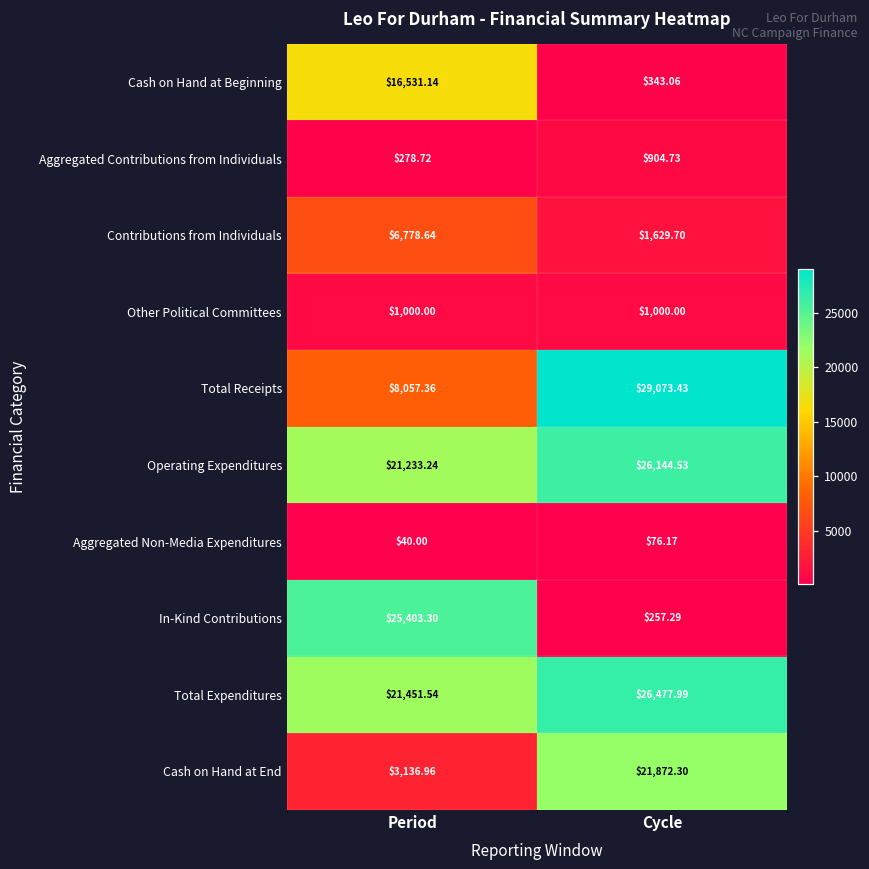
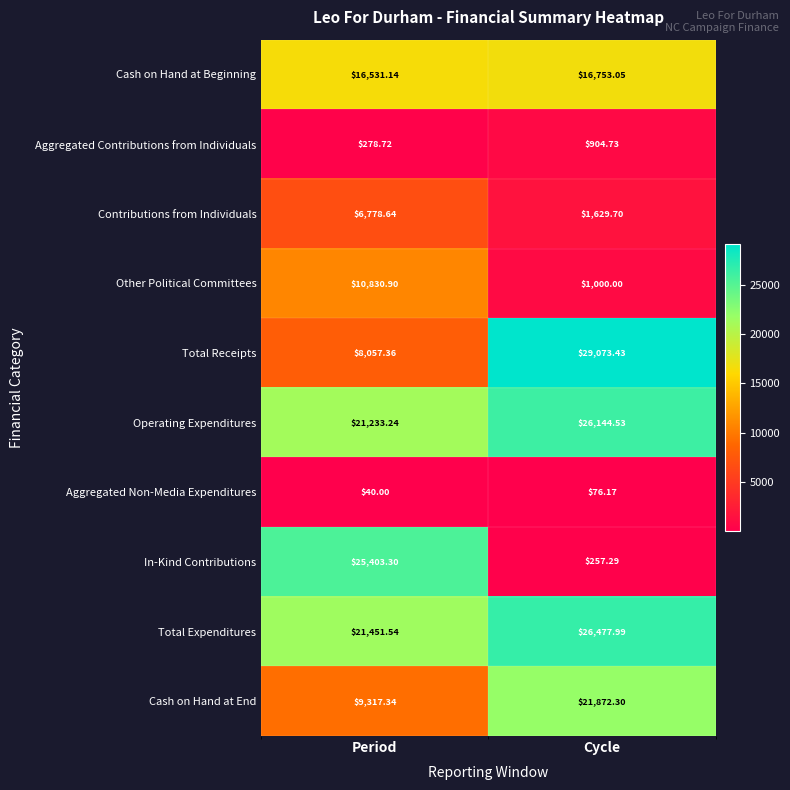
Cash on Hand at Beginning, Cycle: $343.06 -> $16,753.05
Other Political Committees, Period: $1,000.00 -> $10,830.90
Cash on Hand at End, Period: $3,136.96 -> $9,317.34
